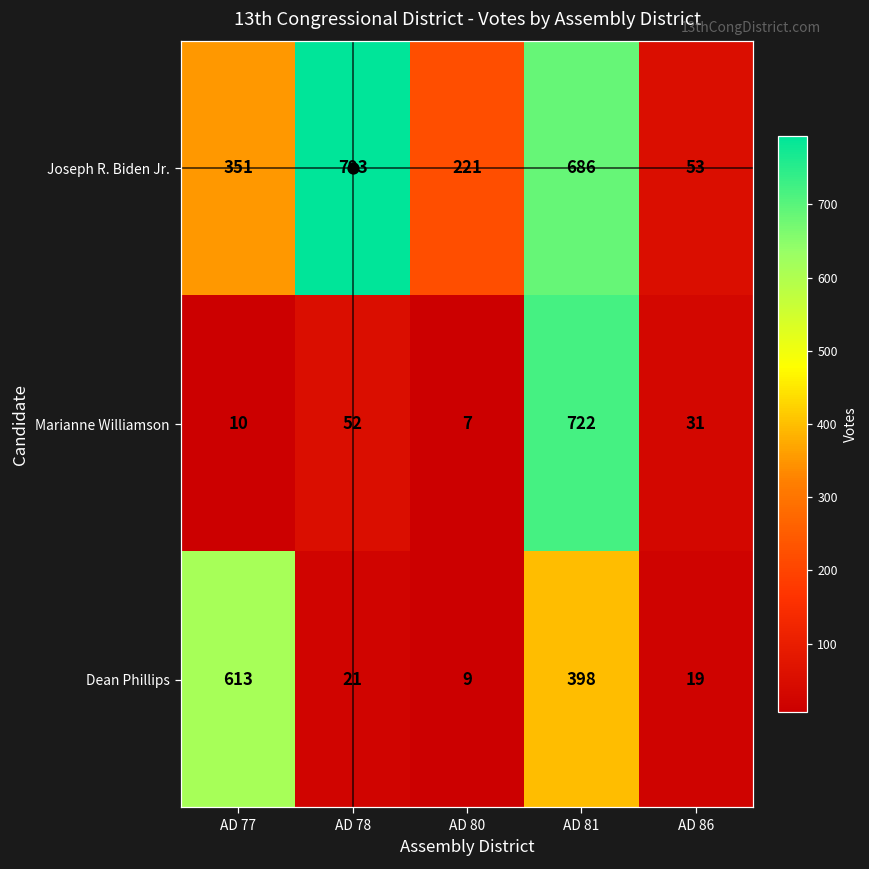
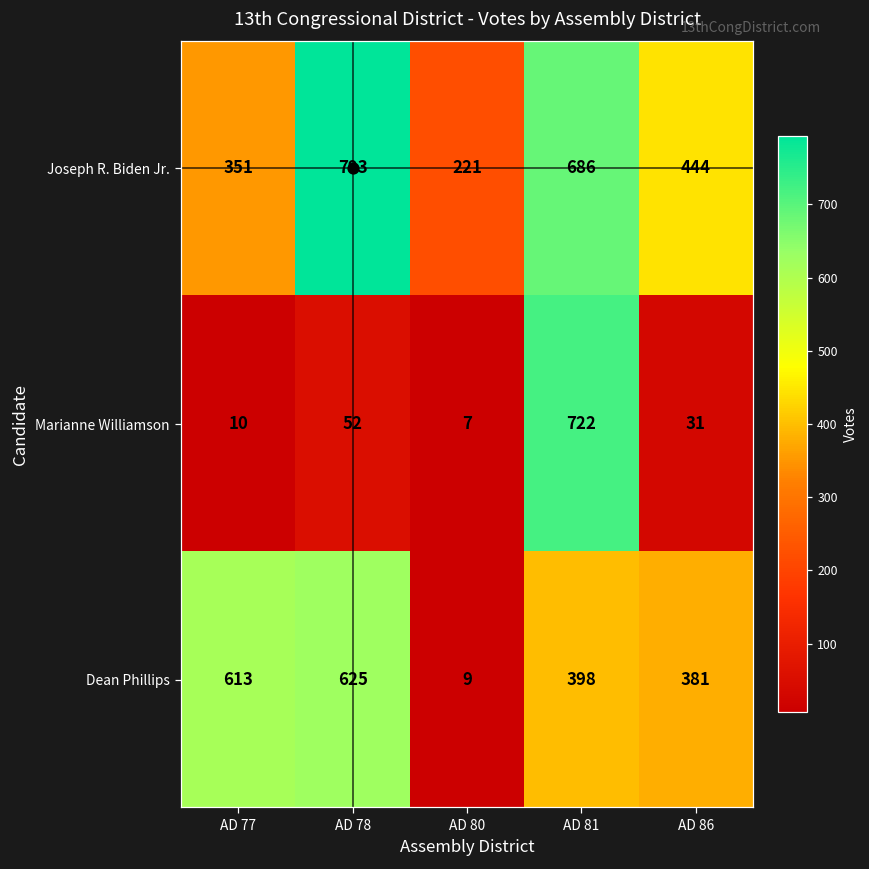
Joseph R. Biden Jr., AD 86: 53 -> 444
Dean Phillips, AD 78: 21 -> 625
Dean Phillips, AD 86: 19 -> 381
